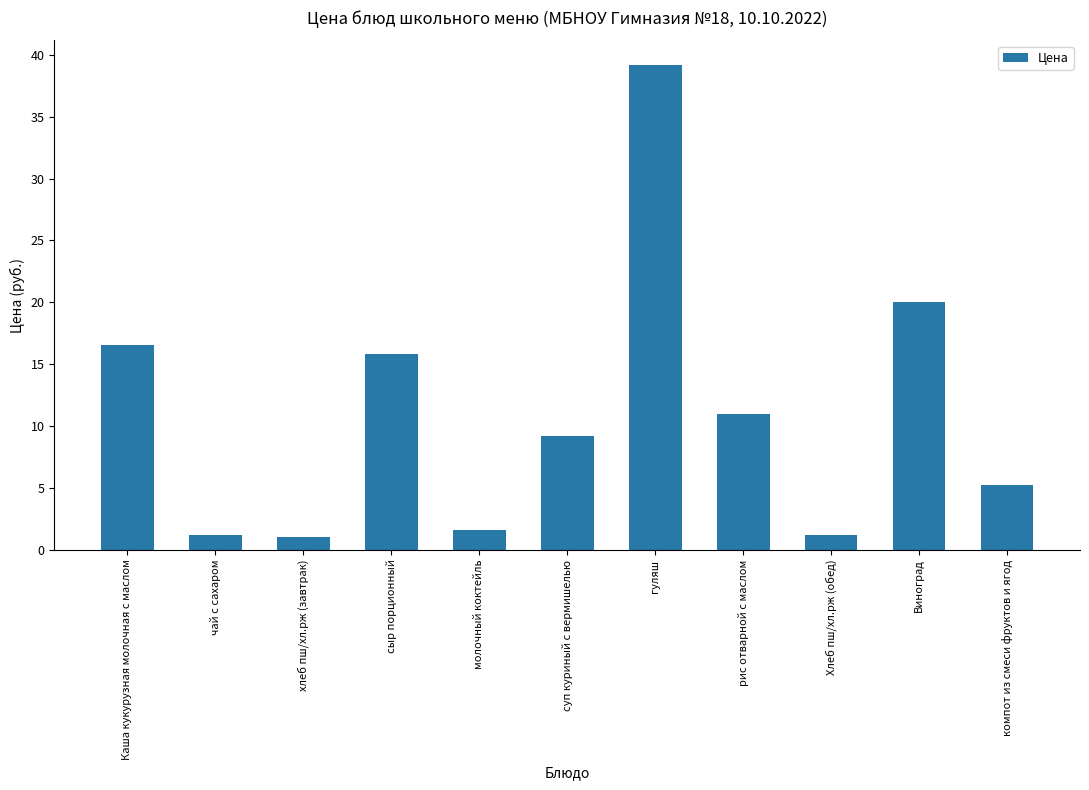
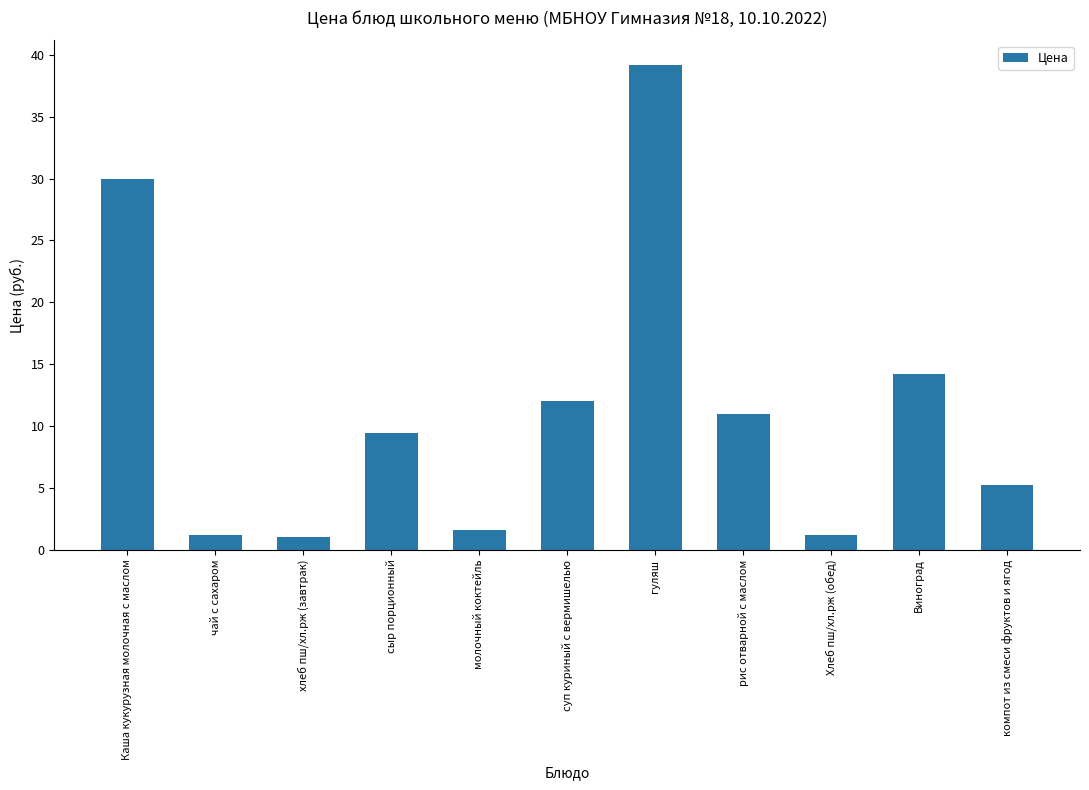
Каша кукурузная молочная с маслом: 16.5 -> 29.9
сыр порционный: 15.8 -> 9.4
суп куриный с вермишелью: 9.2 -> 12.1
Виноград: 20.0 -> 14.2
